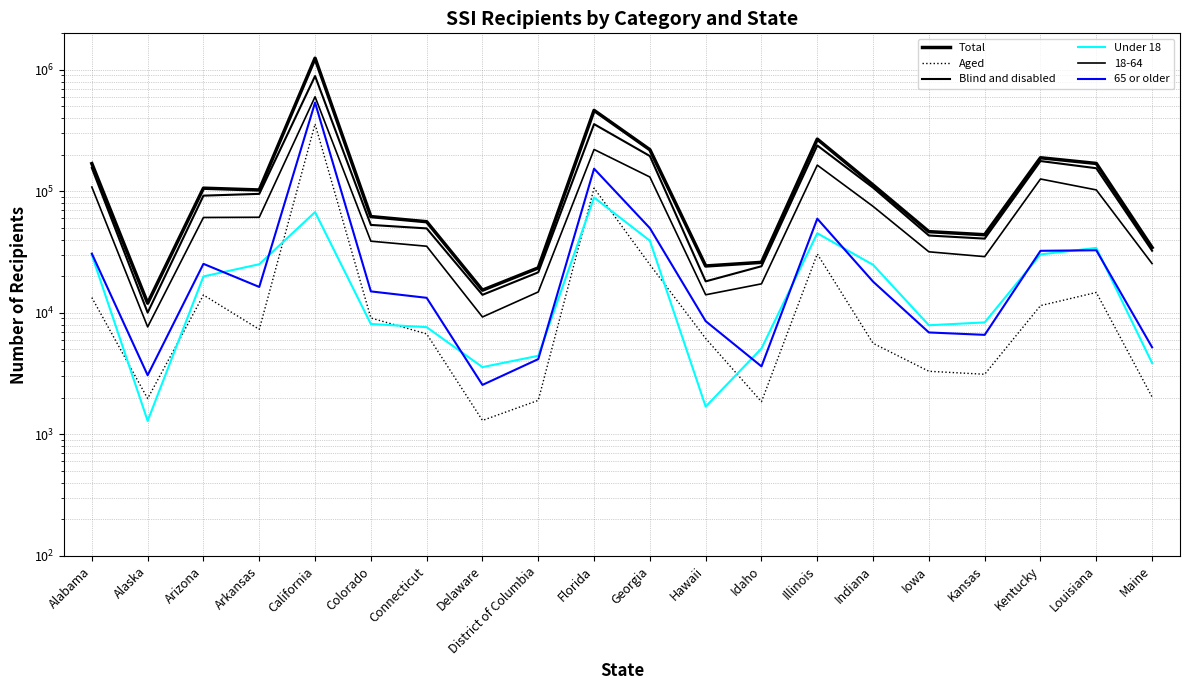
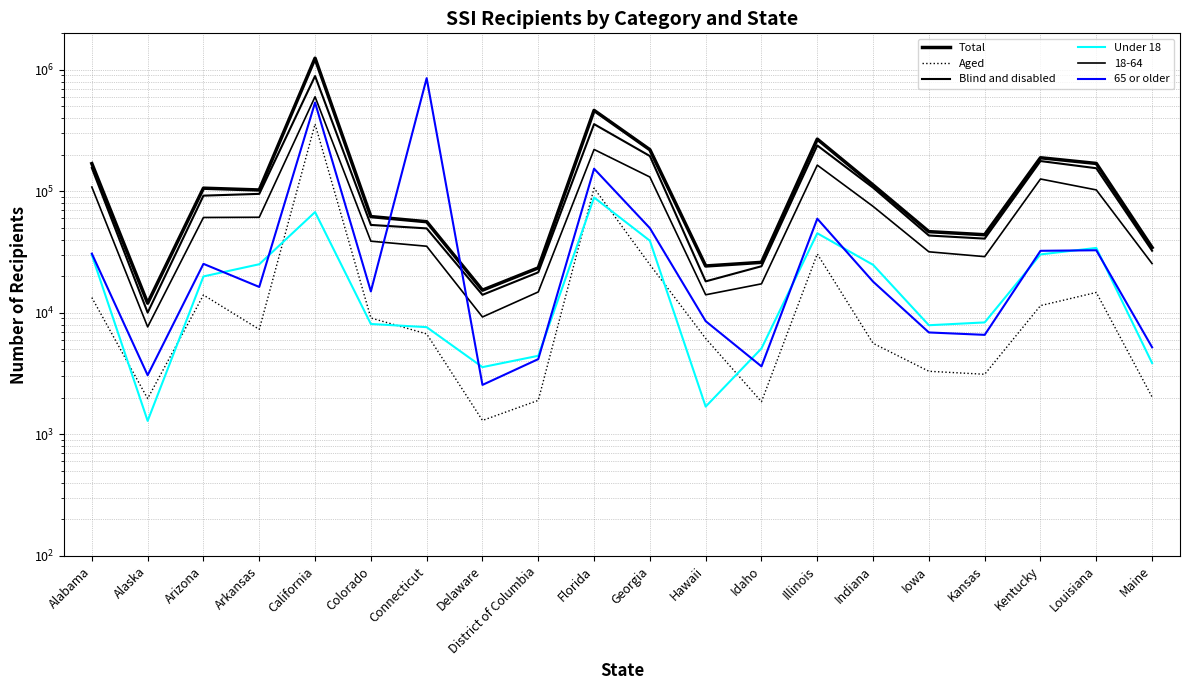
65 or older, Connecticut: 13000 -> 900000
